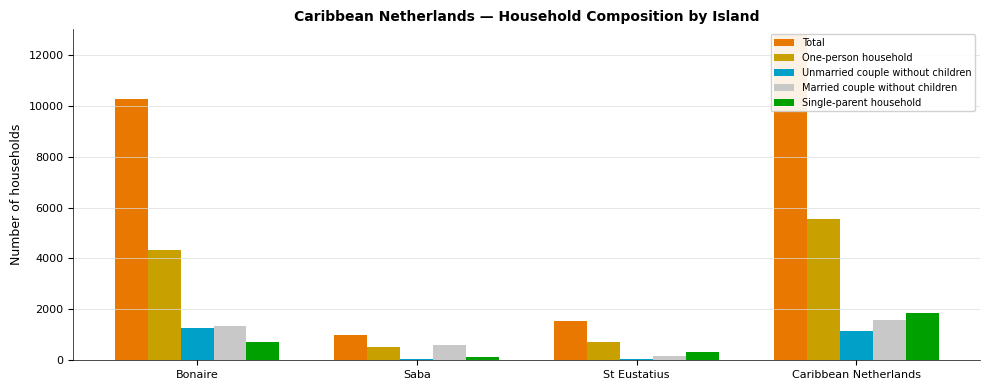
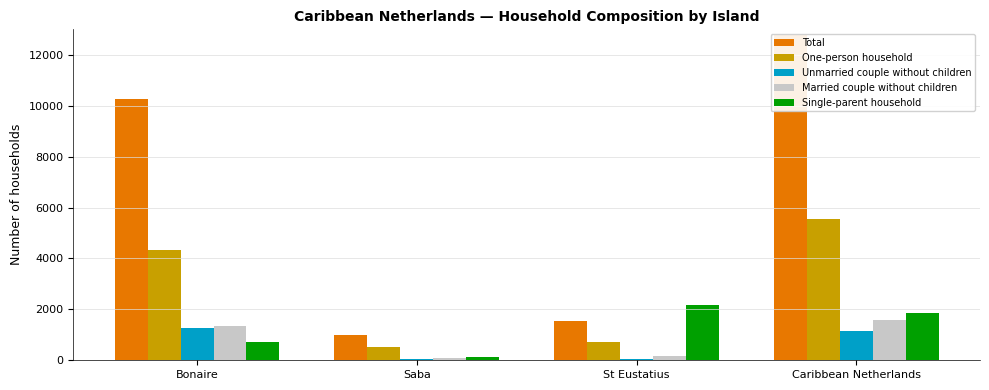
Married couple without children, Saba: 600 -> 100
Single-parent household, St Eustatius: 300 -> 2200
